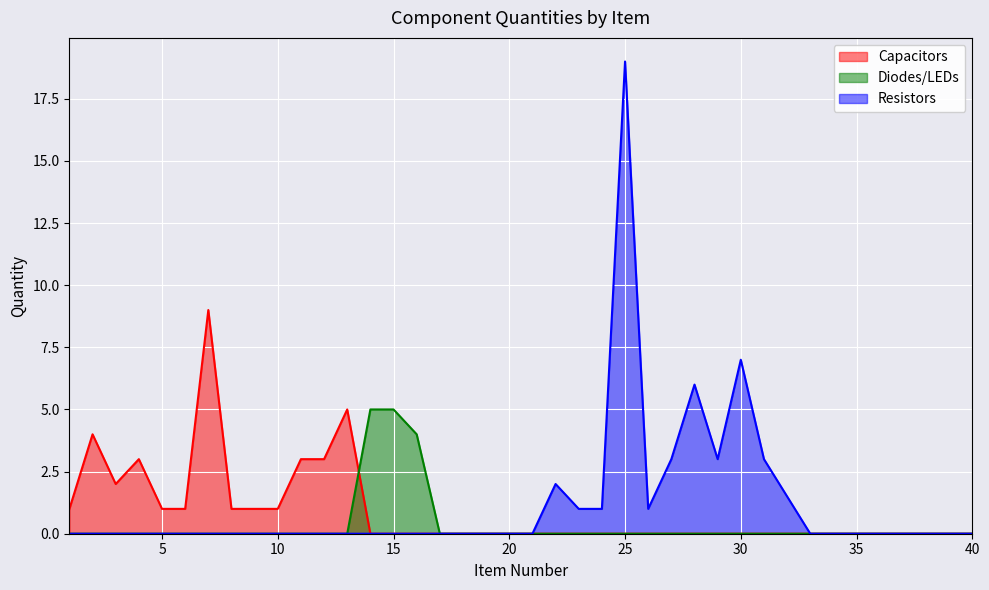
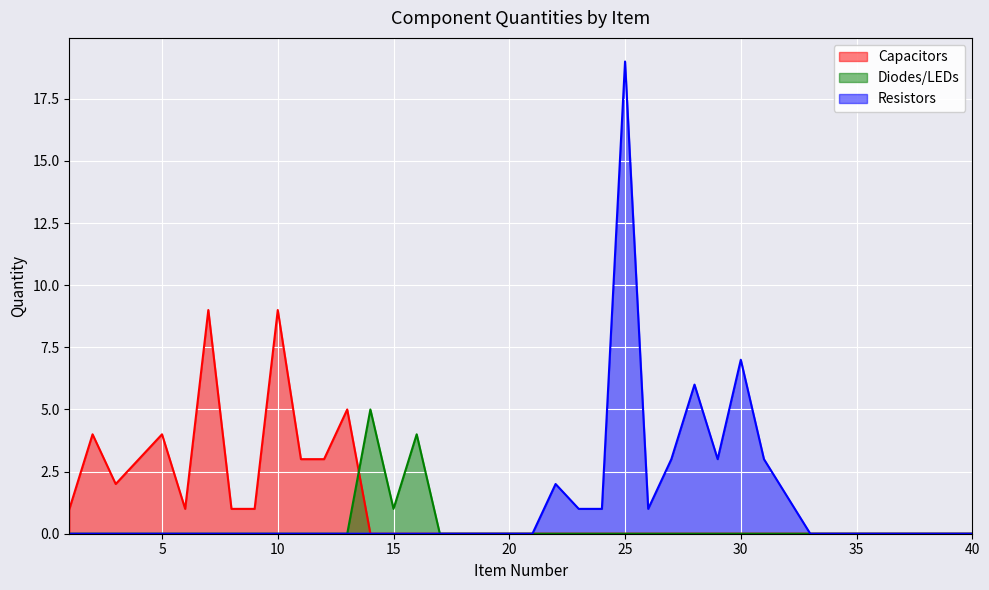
Capacitors, 5: 1 -> 4
Capacitors, 10: 1 -> 9
Diodes/LEDs, 15: 5 -> 1
